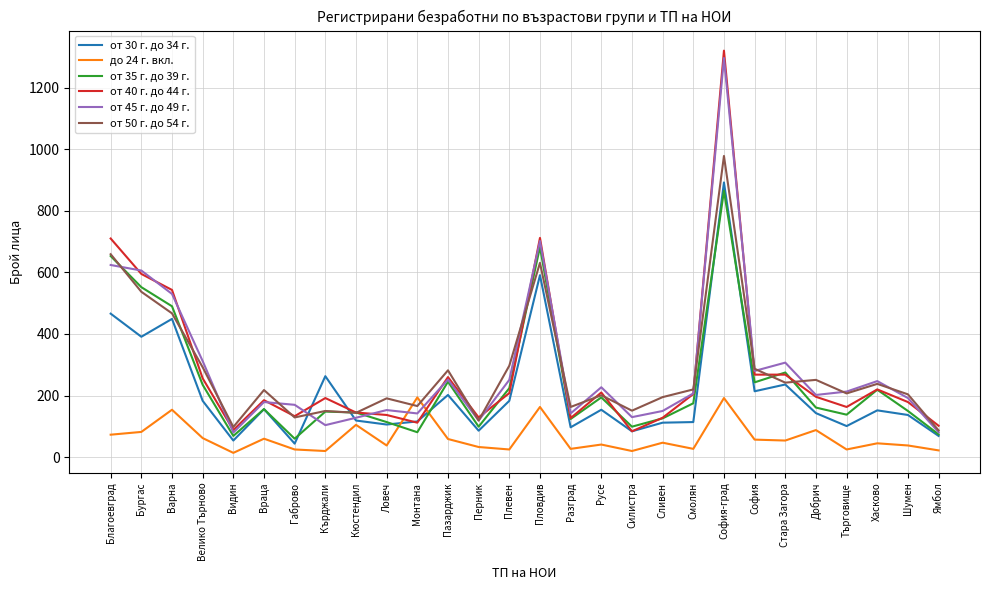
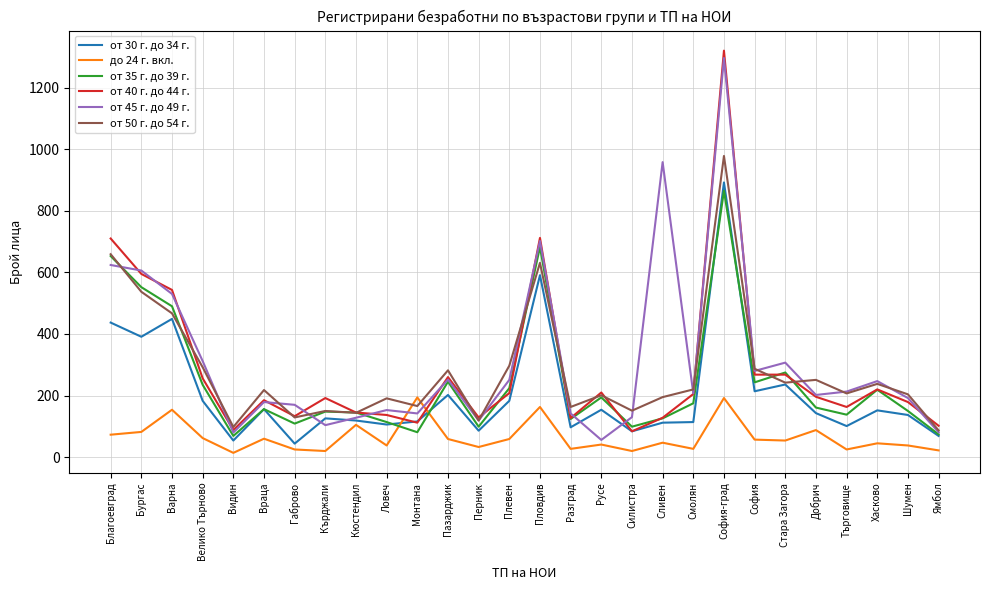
от 30 г. до 34 г., Благоевград: 470 -> 440
от 35 г. до 39 г., Габрово: 60 -> 110
от 30 г. до 34 г., Кърджали: 260 -> 130
до 24 г. вкл., Плевен: 30 -> 60
от 45 г. до 49 г., Русе: 230 -> 60
от 45 г. до 49 г., Сливен: 150 -> 960
